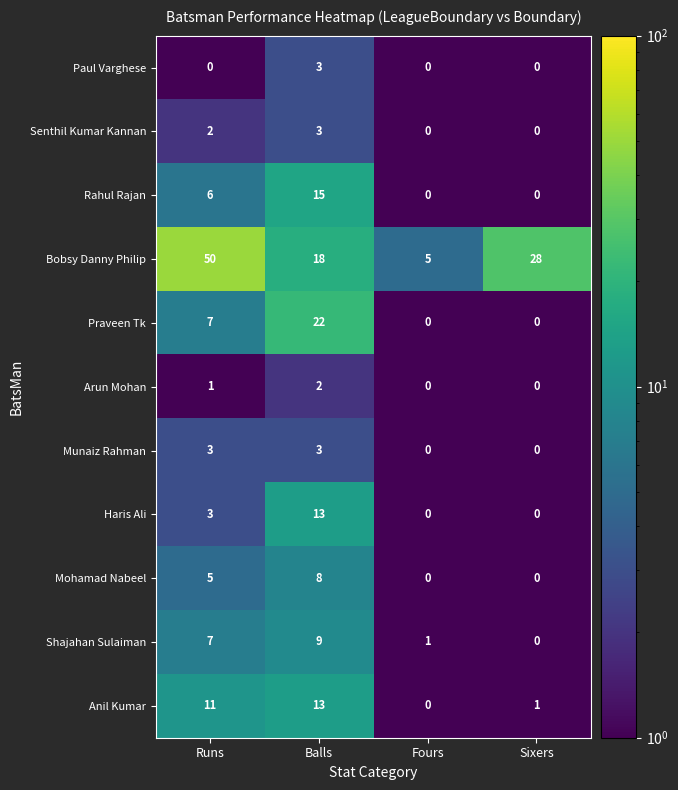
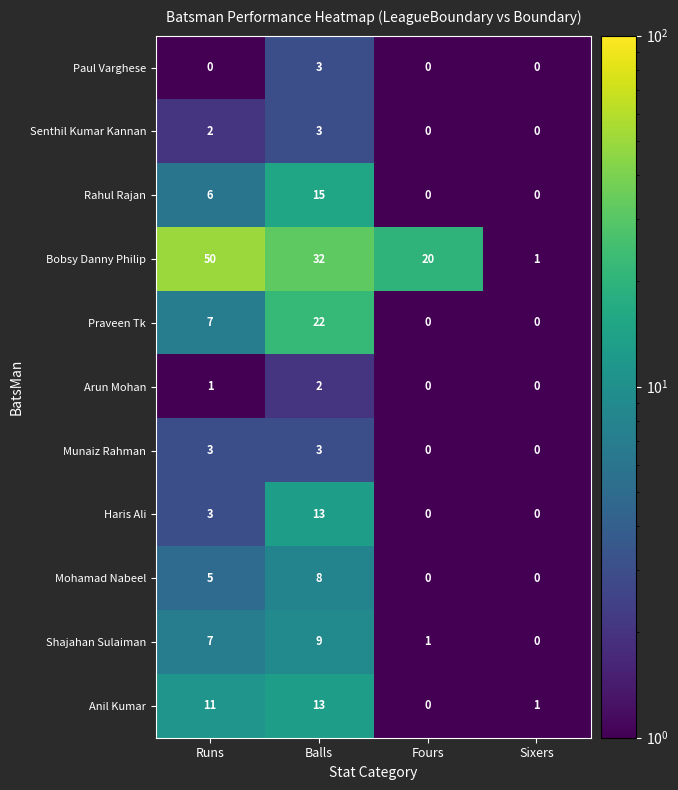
Bobsy Danny Philip, Balls: 18 -> 32
Bobsy Danny Philip, Fours: 5 -> 20
Bobsy Danny Philip, Sixers: 28 -> 1
